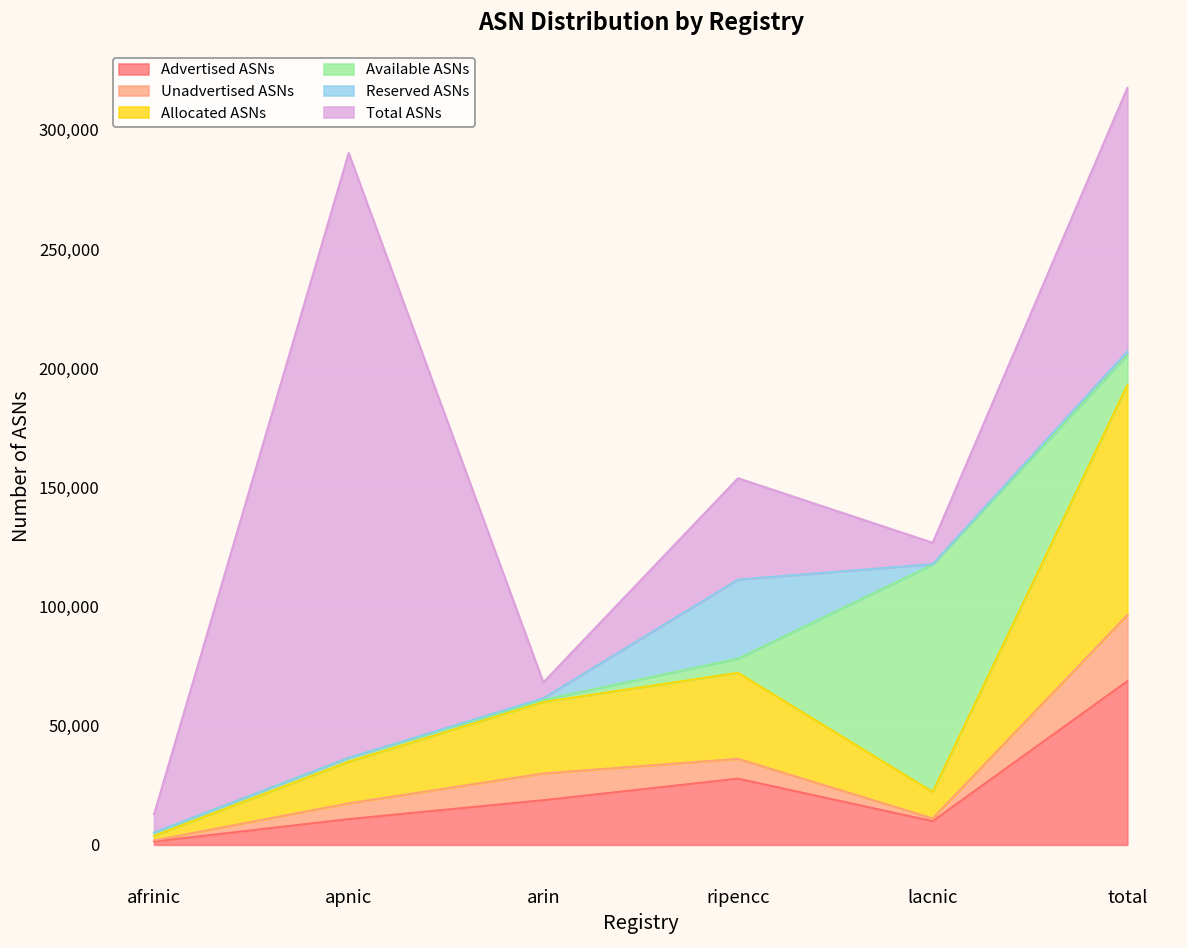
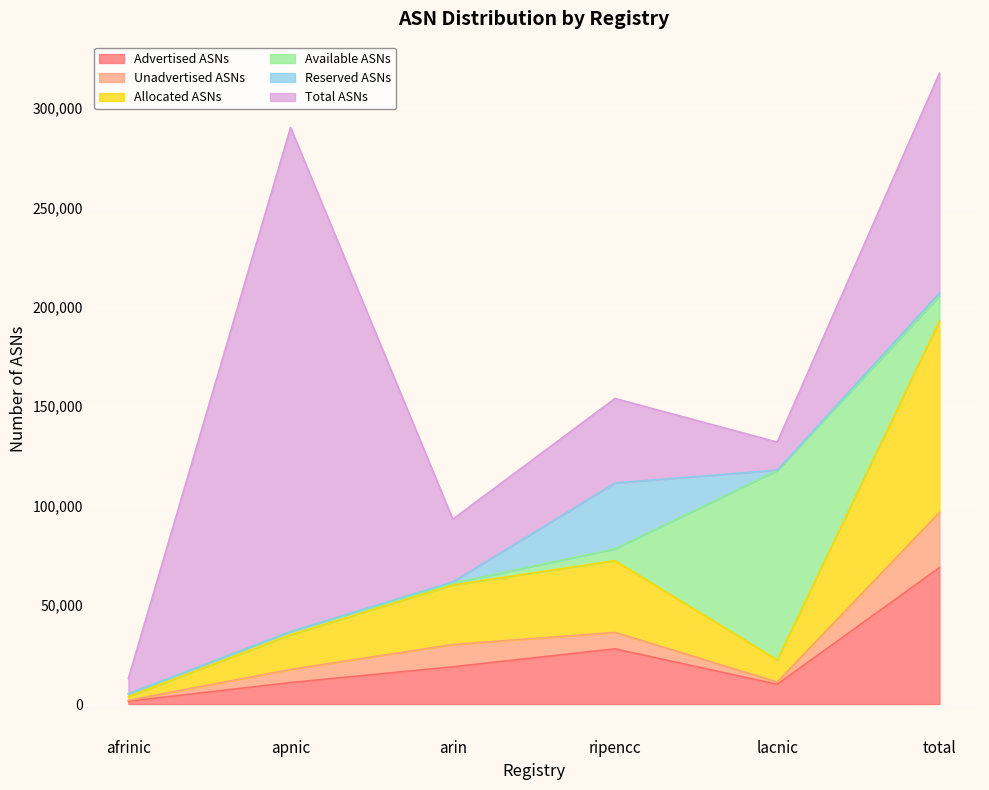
Total ASNs, arin: 7,000 -> 32,000
Total ASNs, lacnic: 9,000 -> 14,000
